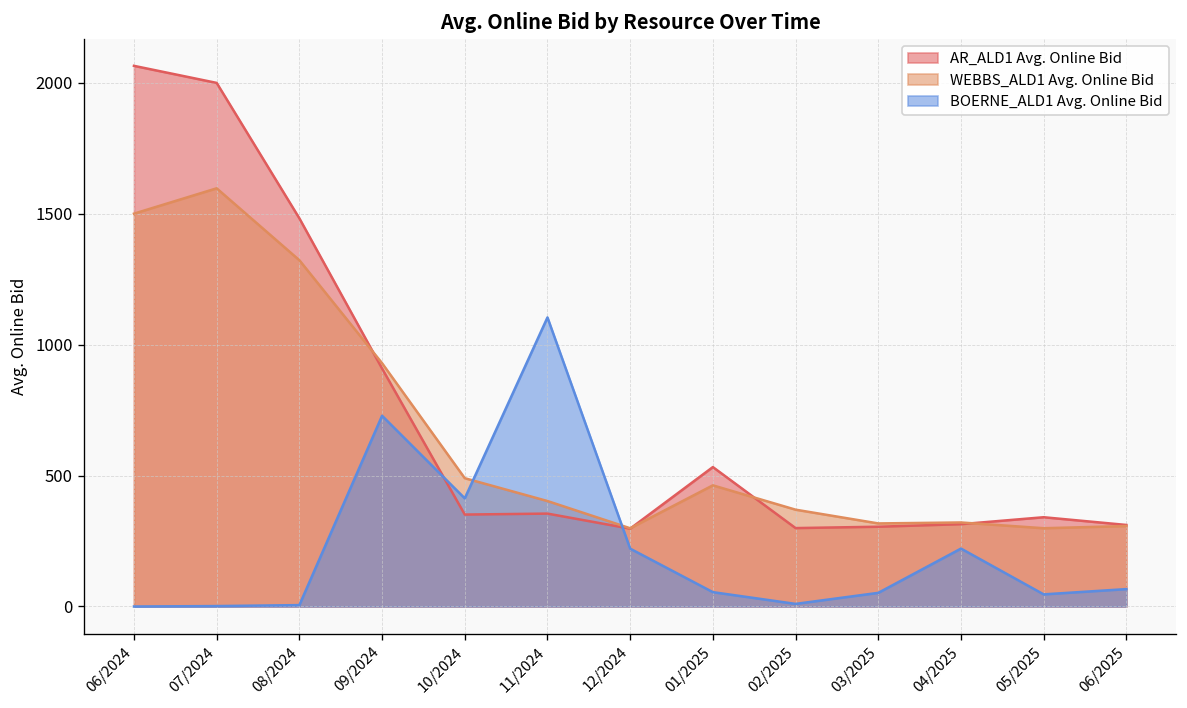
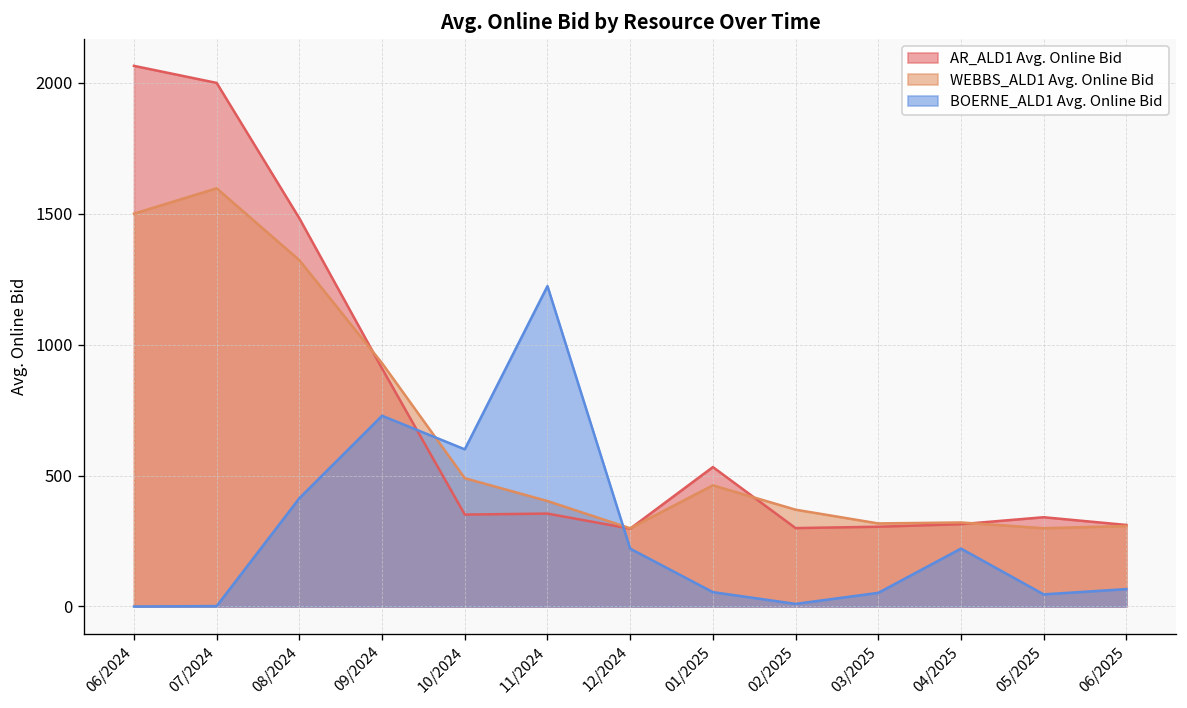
BOERNE_ALD1 Avg. Online Bid, 08/2024: 10 -> 410
BOERNE_ALD1 Avg. Online Bid, 10/2024: 410 -> 600
BOERNE_ALD1 Avg. Online Bid, 11/2024: 1100 -> 1220
